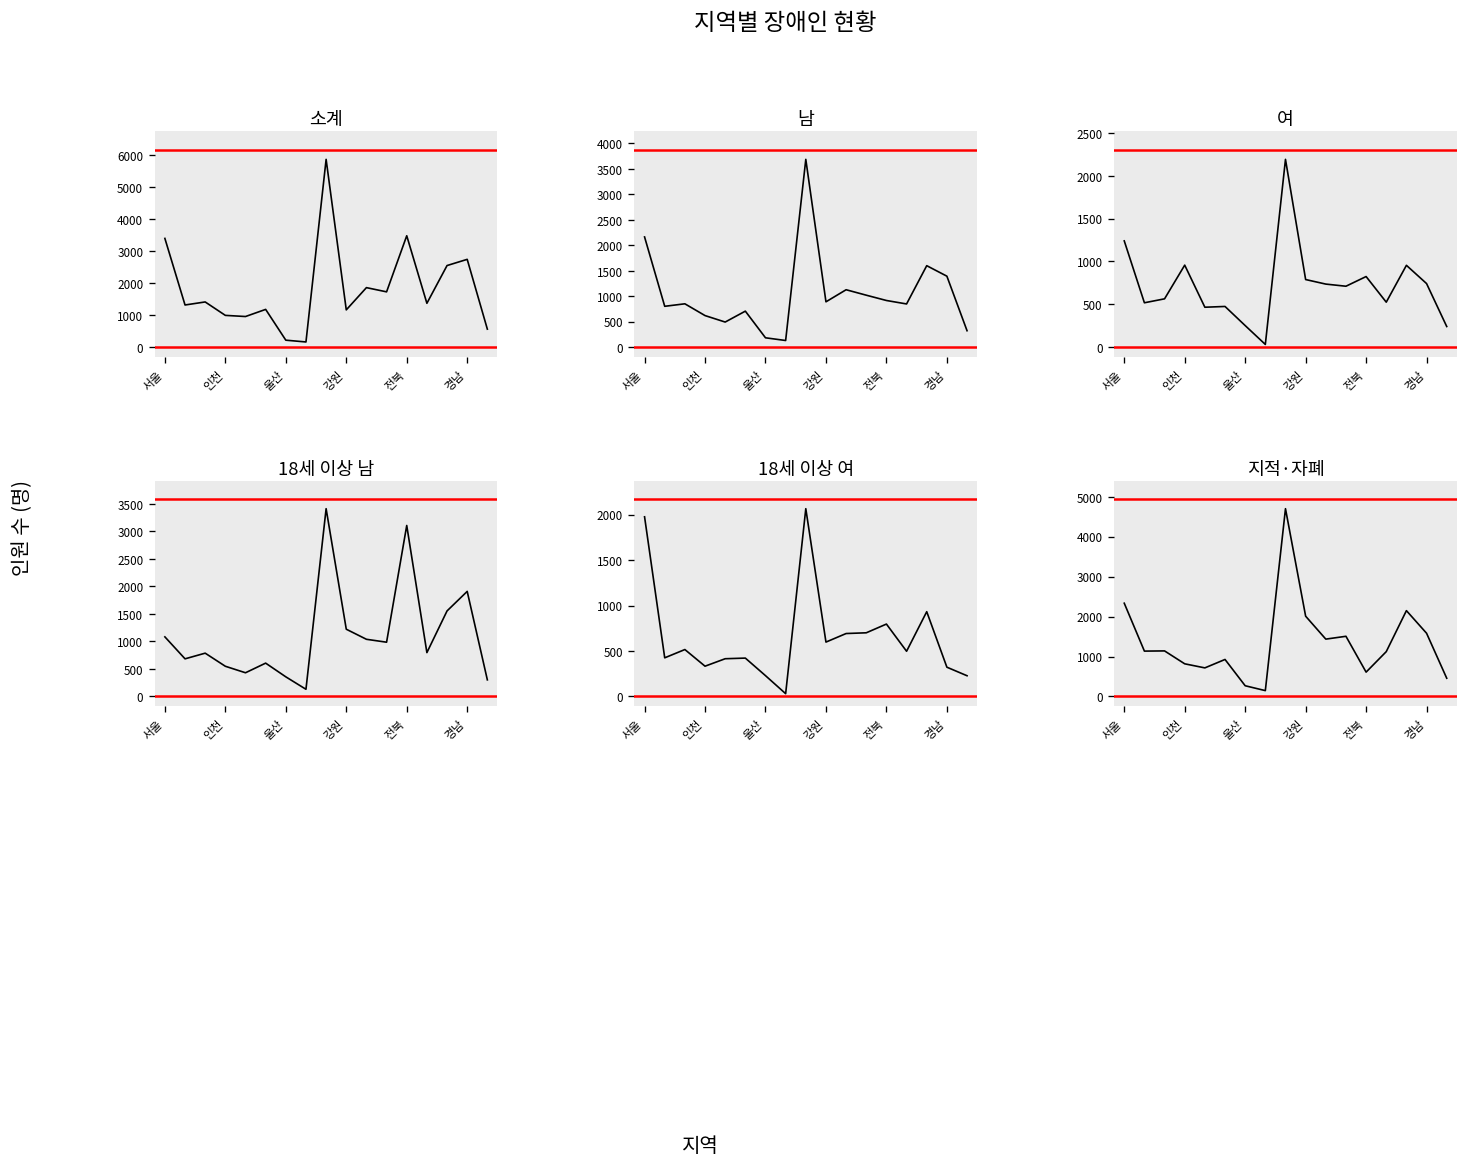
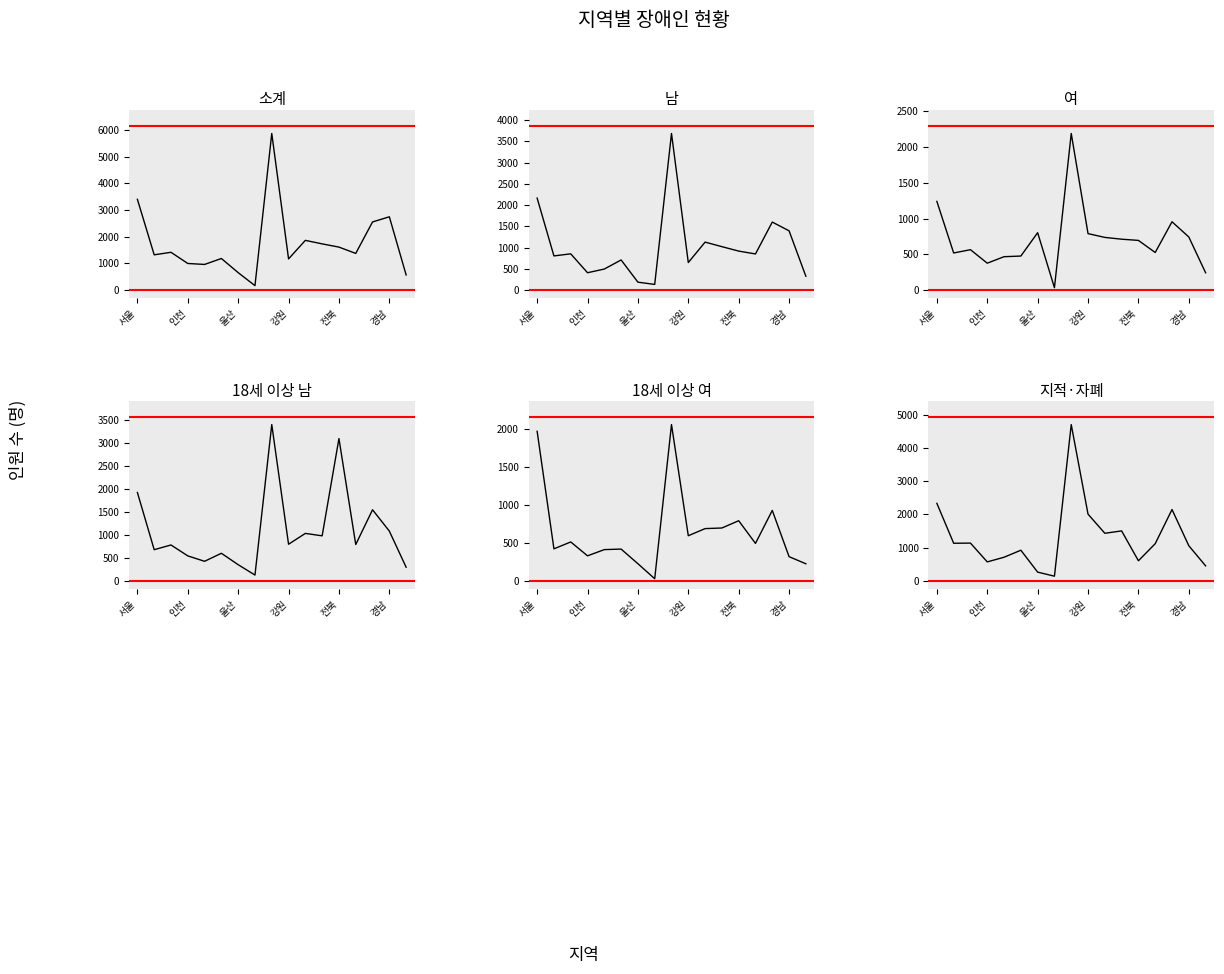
소계, 울산: 200 -> 700
소계, 전북: 3500 -> 1600
남, 인천: 600 -> 400
남, 강원: 900 -> 600
여, 인천: 1000 -> 400
여, 울산: 300 -> 800
여, 전북: 800 -> 700
18세 이상 남, 서울: 1100 -> 1900
18세 이상 남, 강원: 1200 -> 800
18세 이상 남, 경남: 1900 -> 1100
지적·자폐, 인천: 800 -> 600
지적·자폐, 경남: 1600 -> 1100
